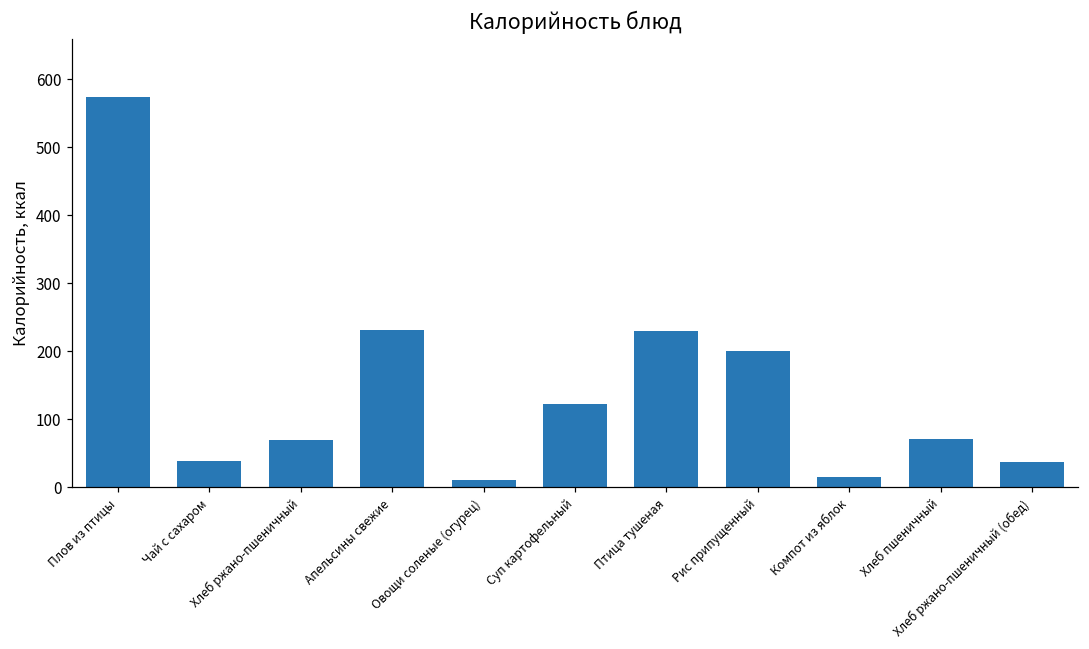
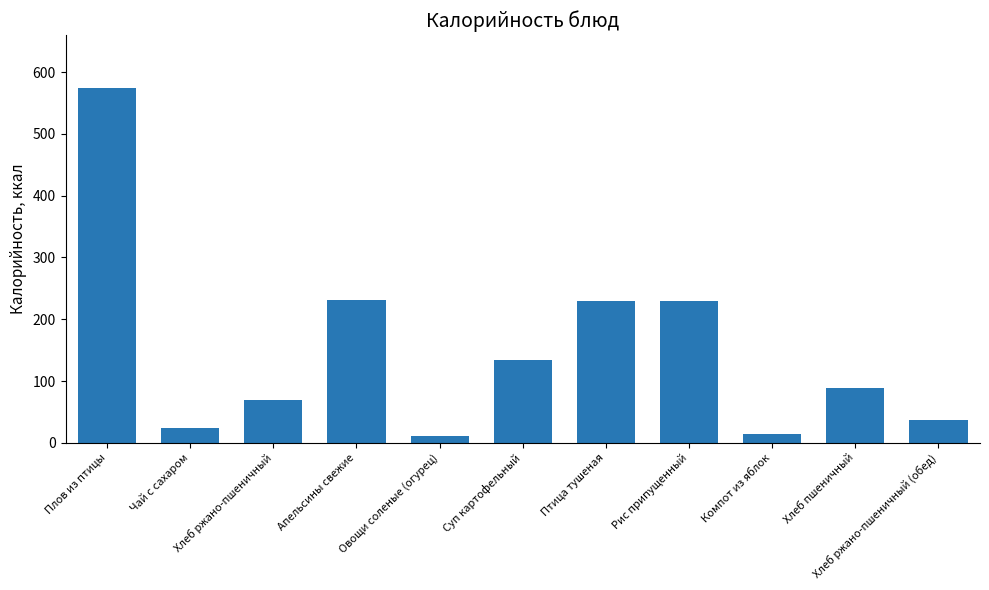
Чай с сахаром: 40 -> 20
Суп картофельный: 120 -> 130
Рис припущенный: 200 -> 230
Хлеб пшеничный: 70 -> 90
